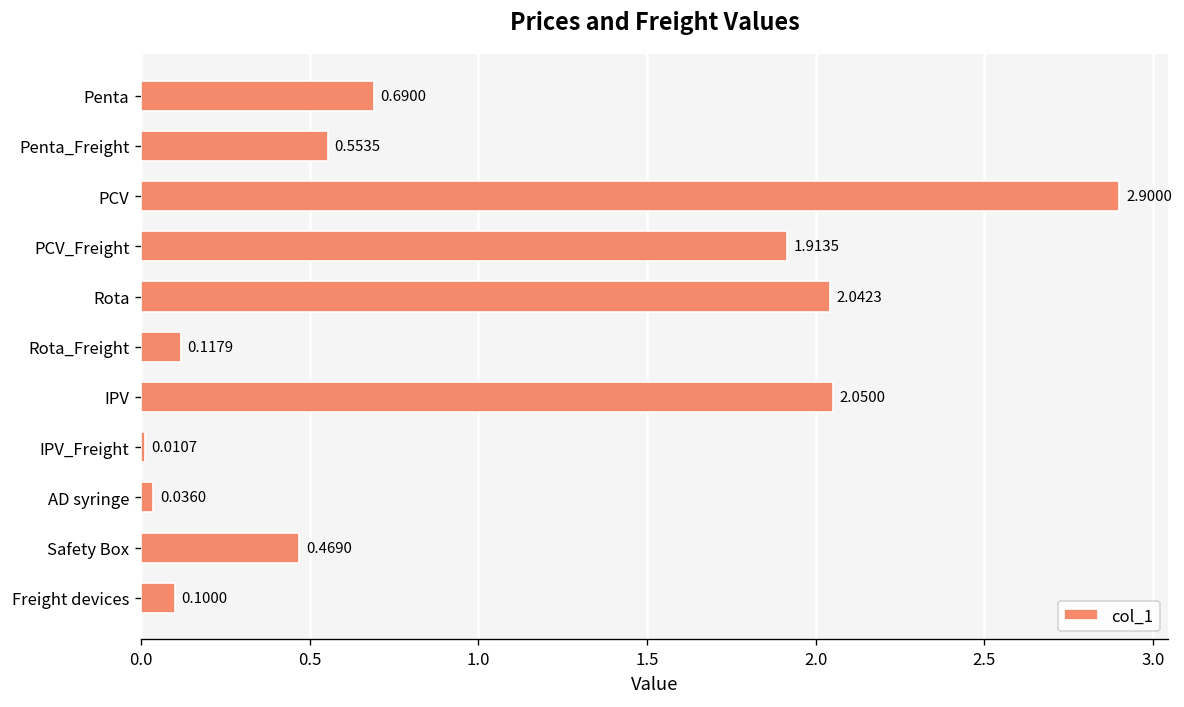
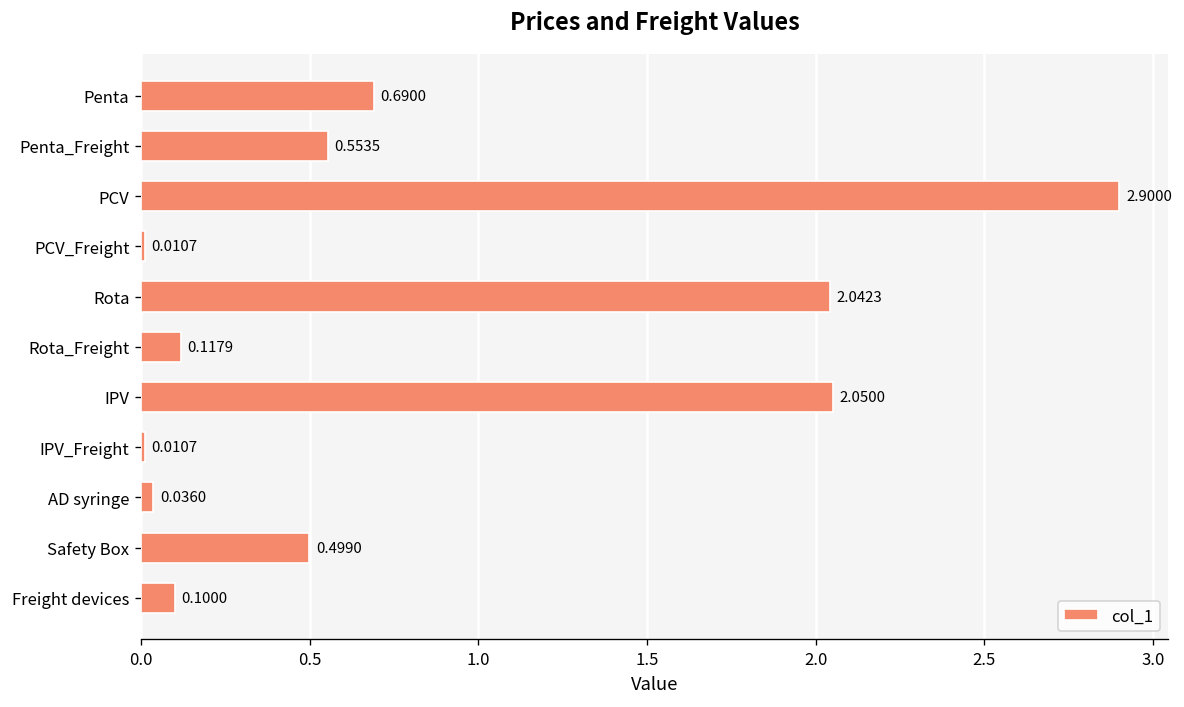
PCV_Freight: 1.9135 -> 0.0107
Safety Box: 0.4690 -> 0.4990
